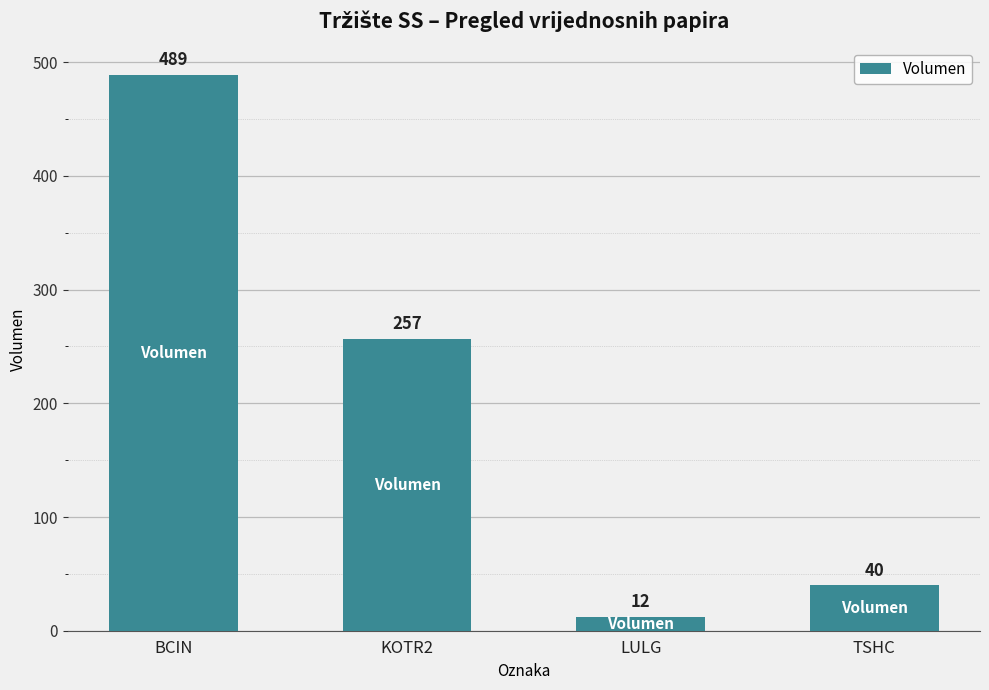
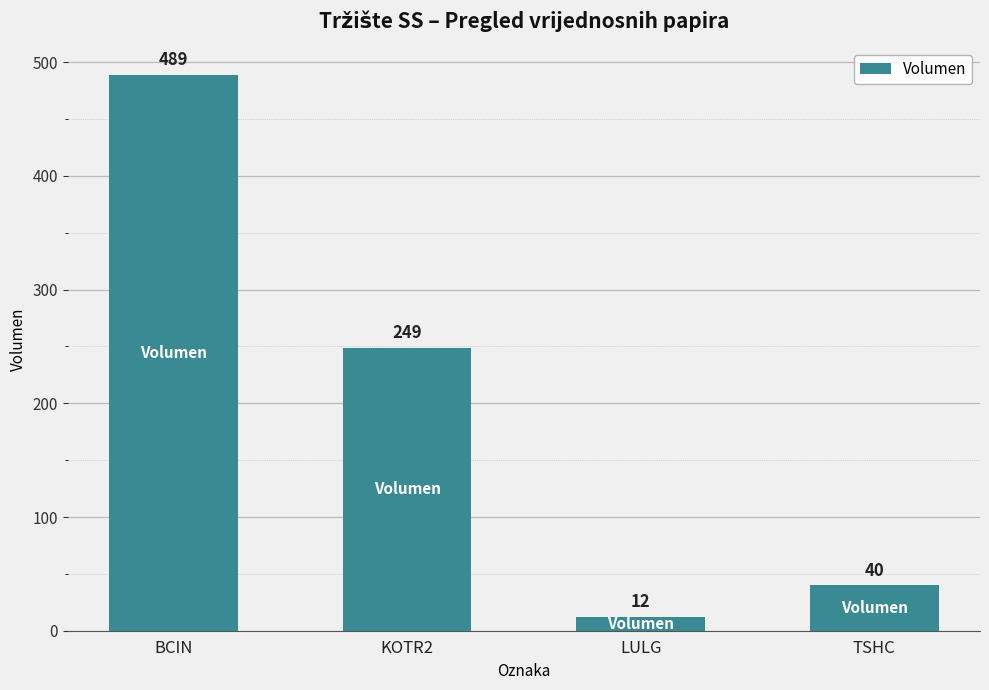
KOTR2: 257 -> 249
